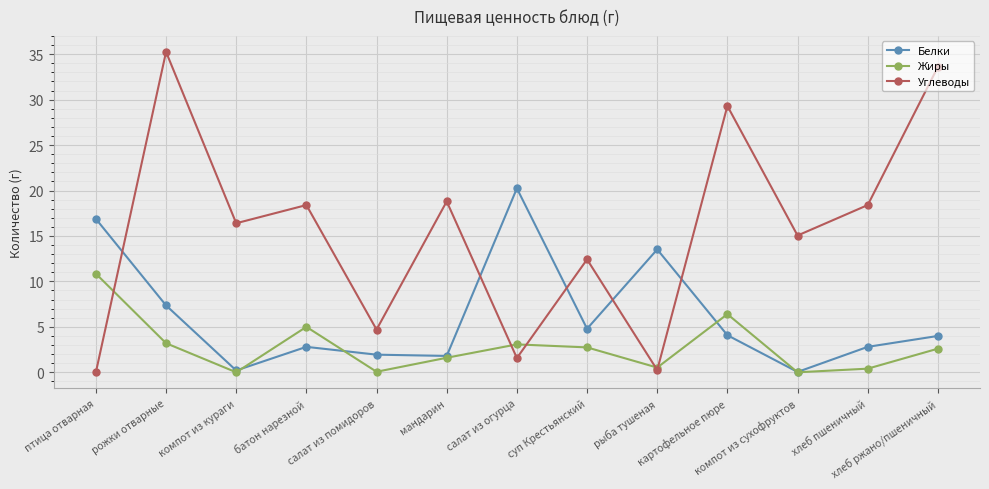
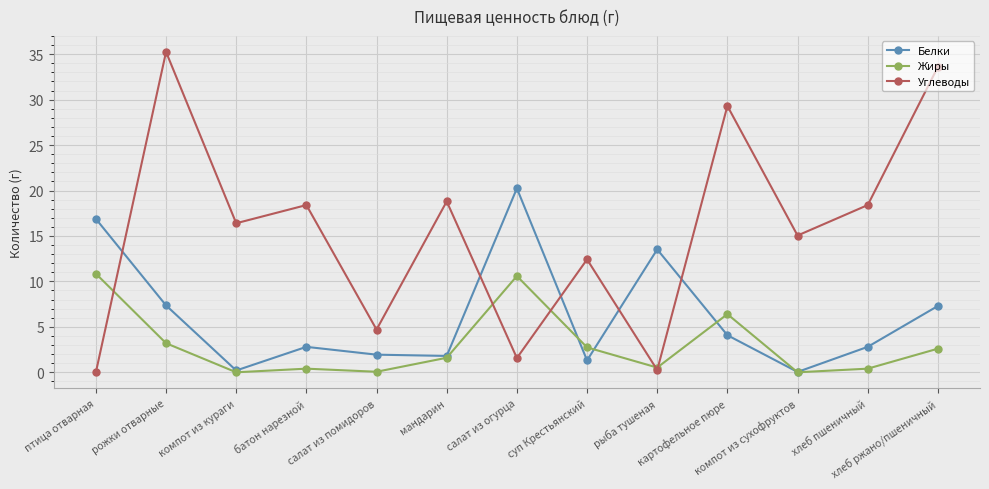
Жиры, батон нарезной: 5 -> 0
Жиры, салат из огурца: 3 -> 11
Белки, суп Крестьянский: 5 -> 1
Белки, хлеб ржано/пшеничный: 4 -> 7
